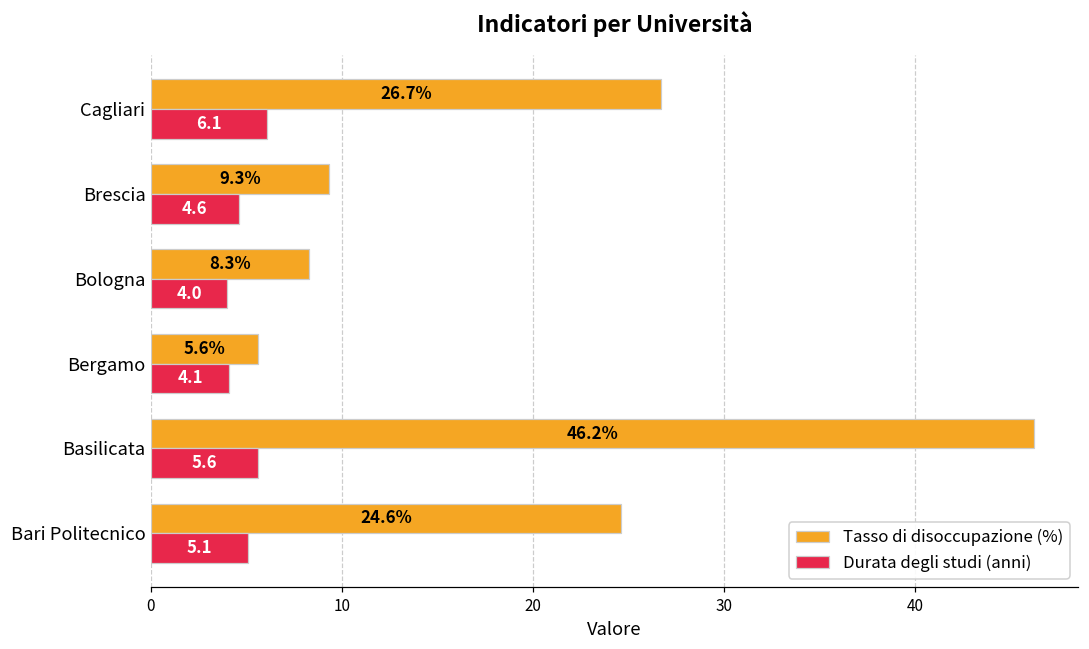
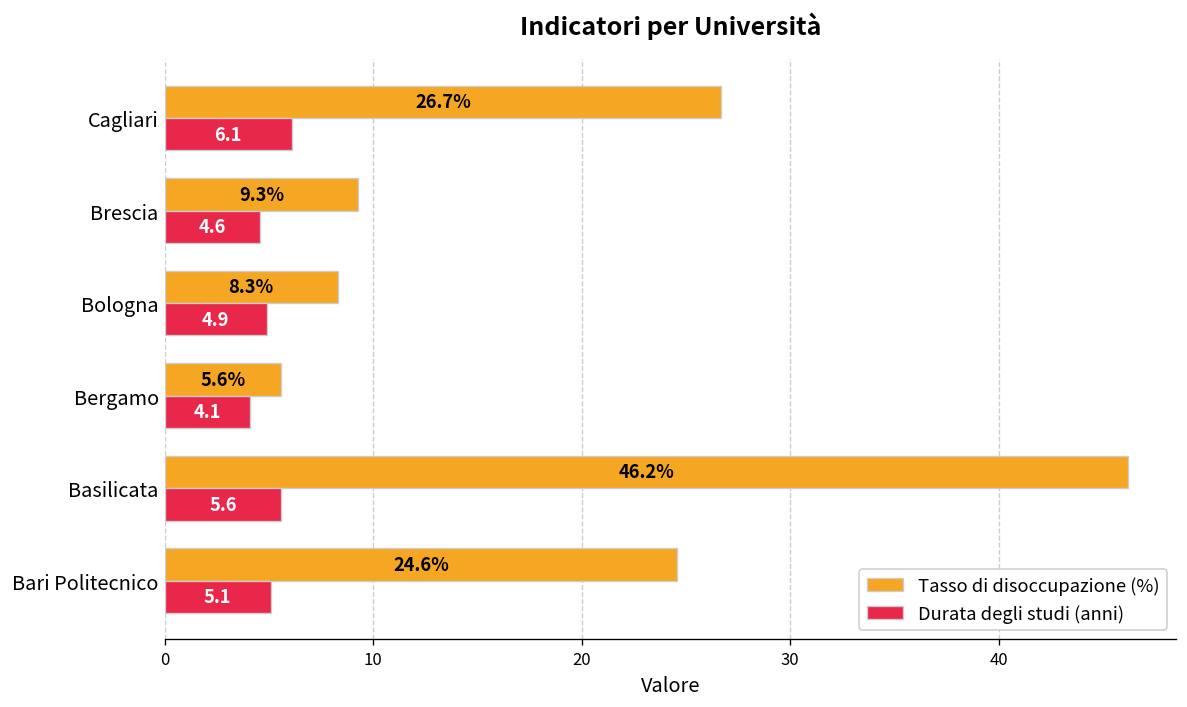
Durata degli studi (anni), Bologna: 4.0 -> 4.9
